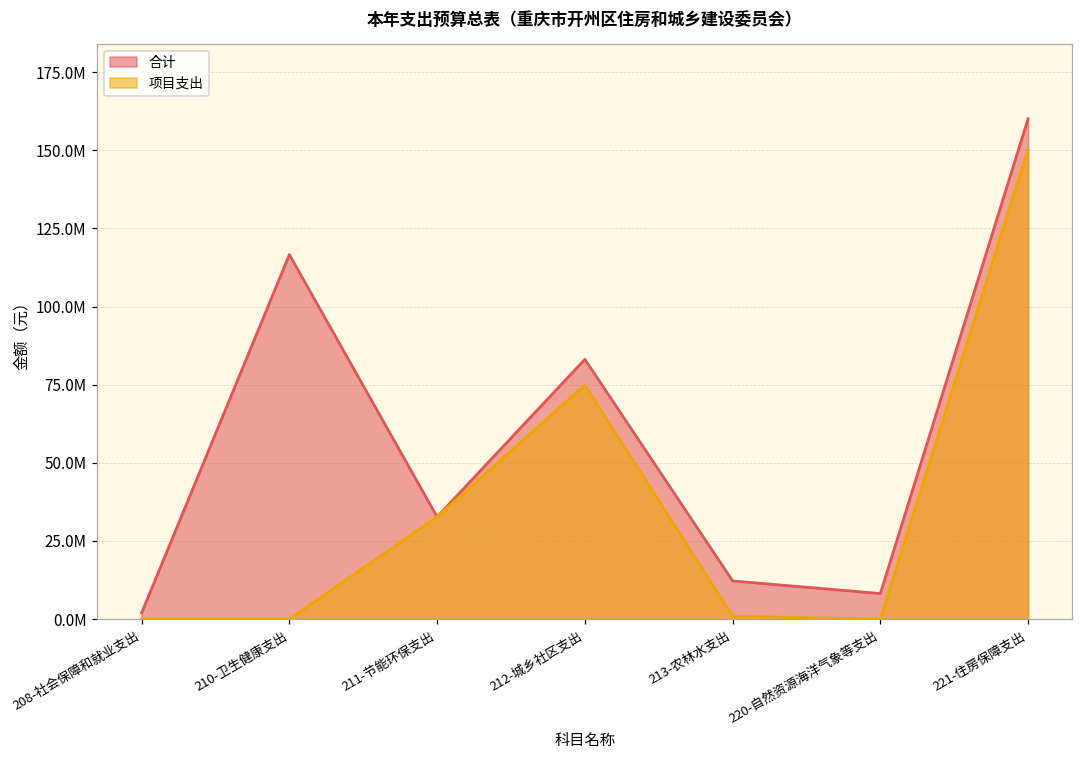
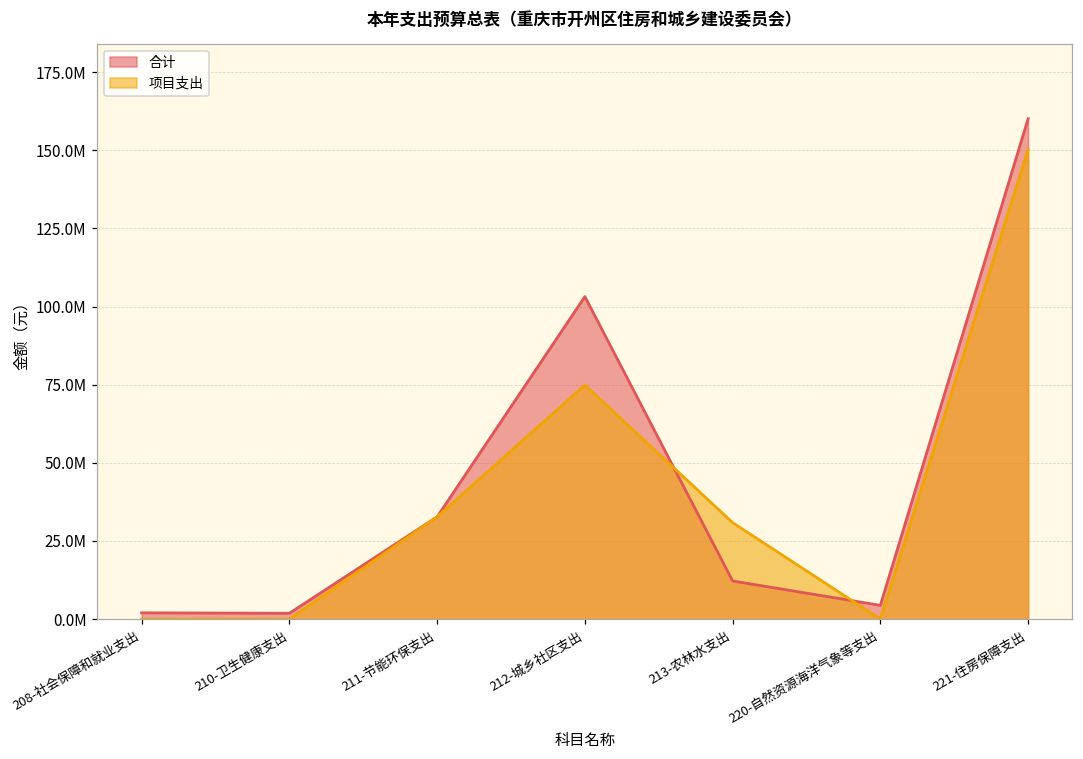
合计, 210-卫生健康支出: 117000000 -> 2000000
合计, 212-城乡社区支出: 83000000 -> 103000000
项目支出, 213-农林水支出: 1000000 -> 31000000
合计, 220-自然资源海洋气象等支出: 8000000 -> 4000000
